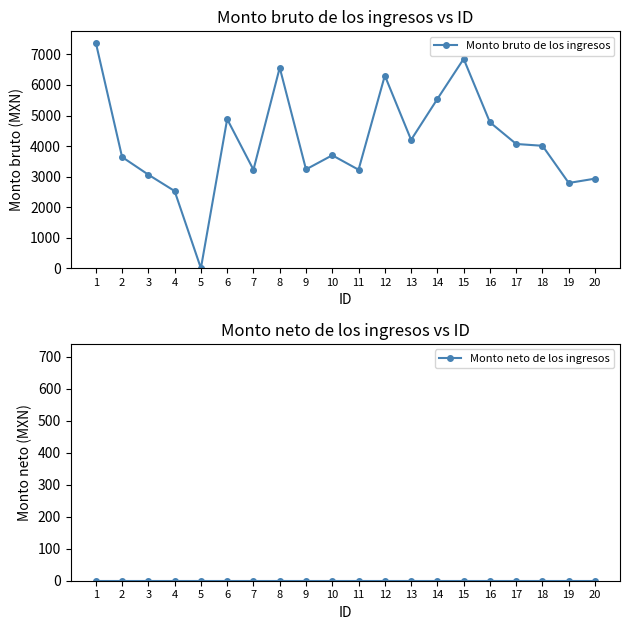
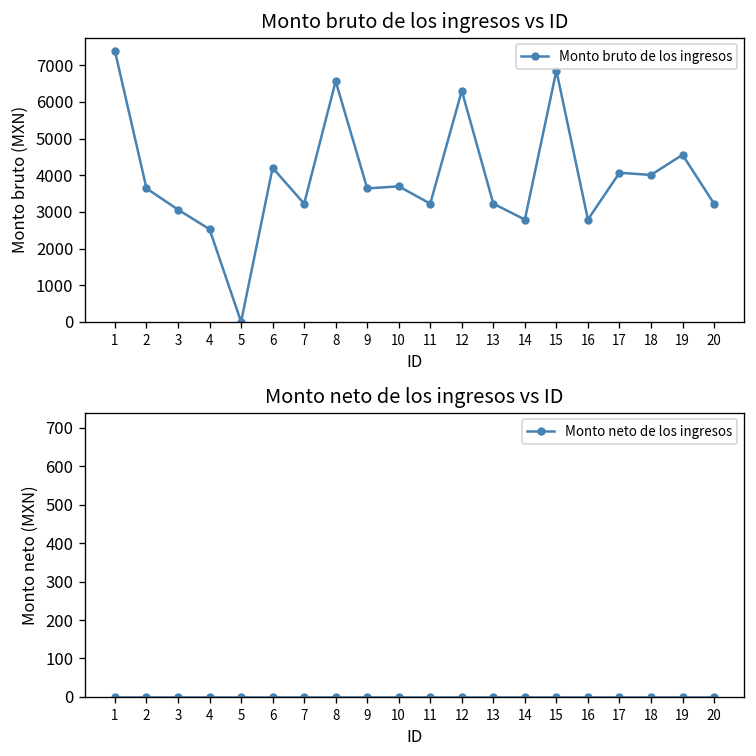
Monto bruto de los ingresos vs ID, 6: 4900 -> 4200
Monto bruto de los ingresos vs ID, 9: 3200 -> 3600
Monto bruto de los ingresos vs ID, 13: 4200 -> 3200
Monto bruto de los ingresos vs ID, 14: 5500 -> 2800
Monto bruto de los ingresos vs ID, 16: 4800 -> 2800
Monto bruto de los ingresos vs ID, 19: 2800 -> 4600
Monto bruto de los ingresos vs ID, 20: 2900 -> 3200
